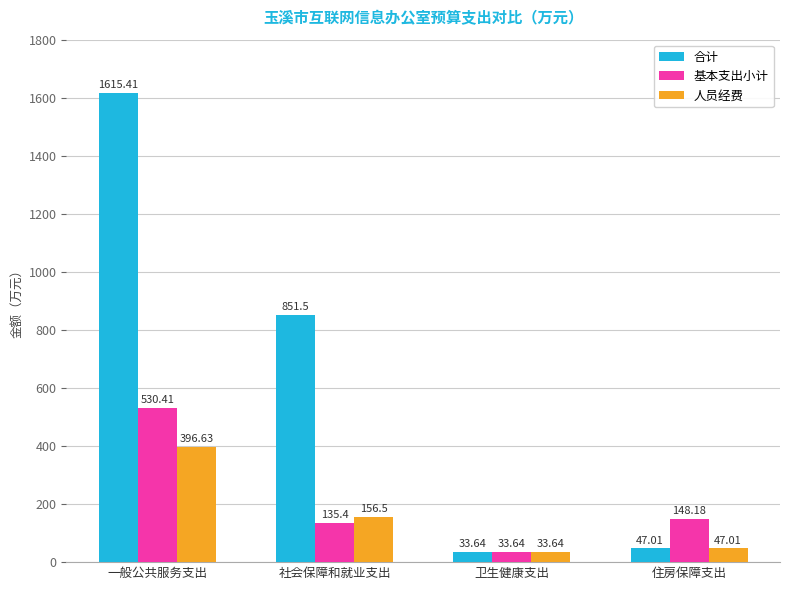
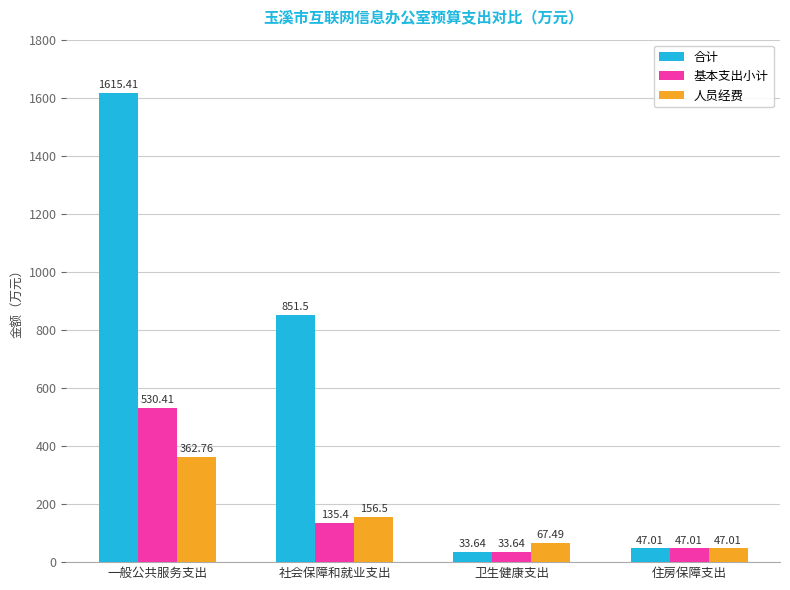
人员经费, 一般公共服务支出: 396.63 -> 362.76
人员经费, 卫生健康支出: 33.64 -> 67.49
基本支出小计, 住房保障支出: 148.18 -> 47.01
